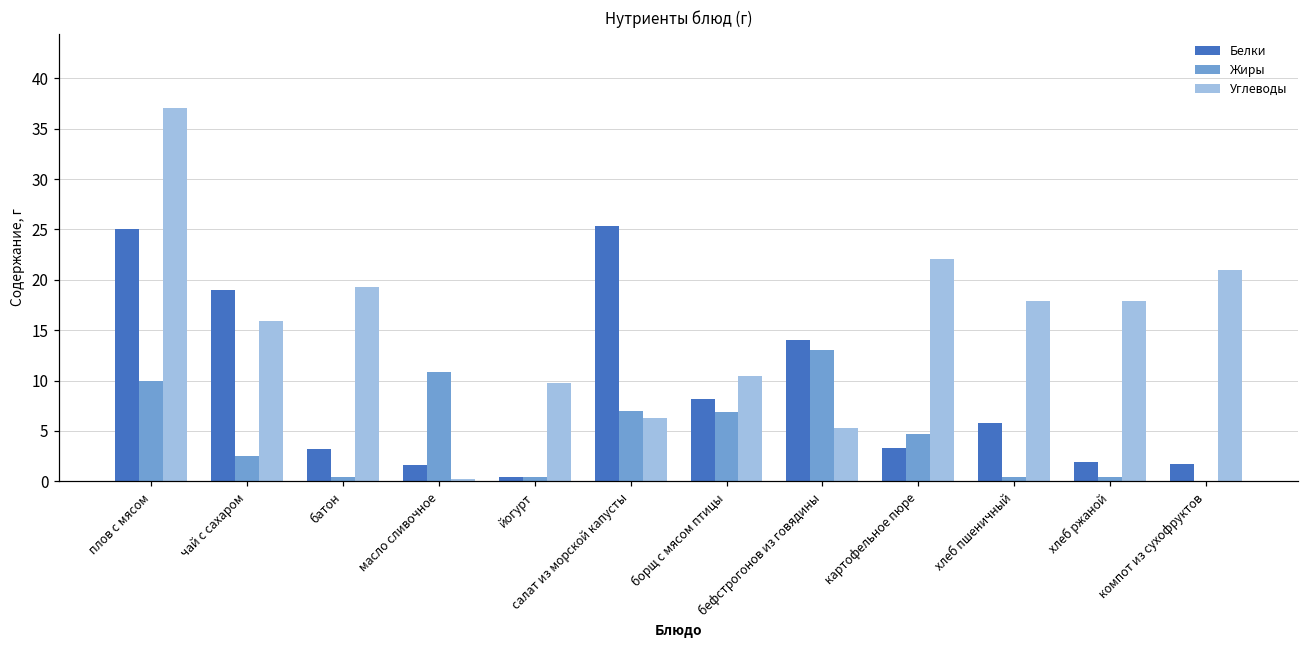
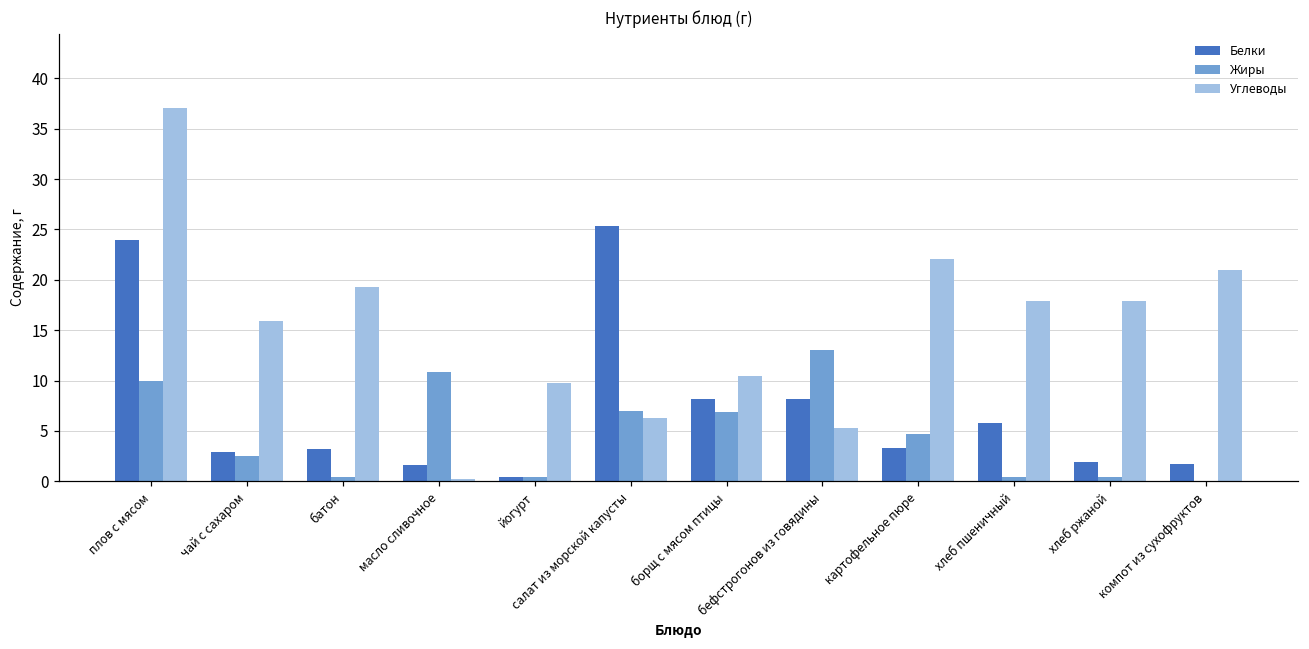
Белки, плов с мясом: 25 -> 24
Белки, чай с сахаром: 19 -> 3
Белки, бефстрогонов из говядины: 14 -> 8
